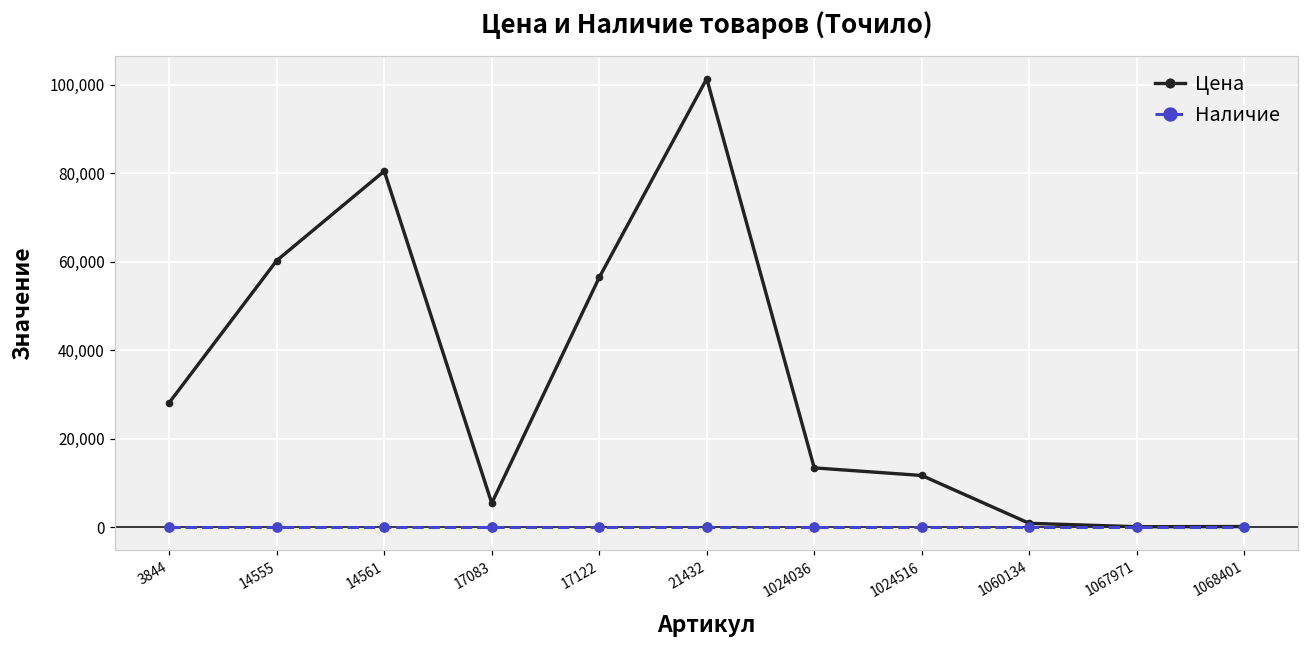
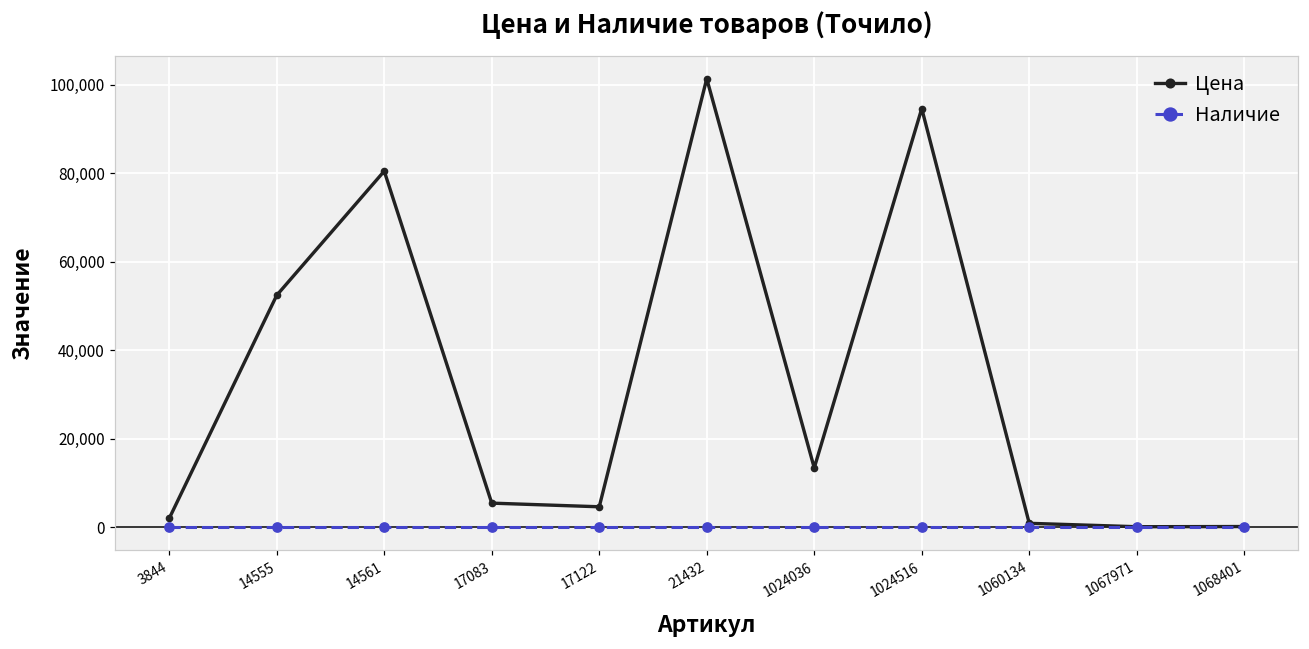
Цена, 3844: 28,000 -> 2,000
Цена, 14555: 60,000 -> 52,000
Цена, 17122: 56,000 -> 5,000
Цена, 1024516: 12,000 -> 95,000
